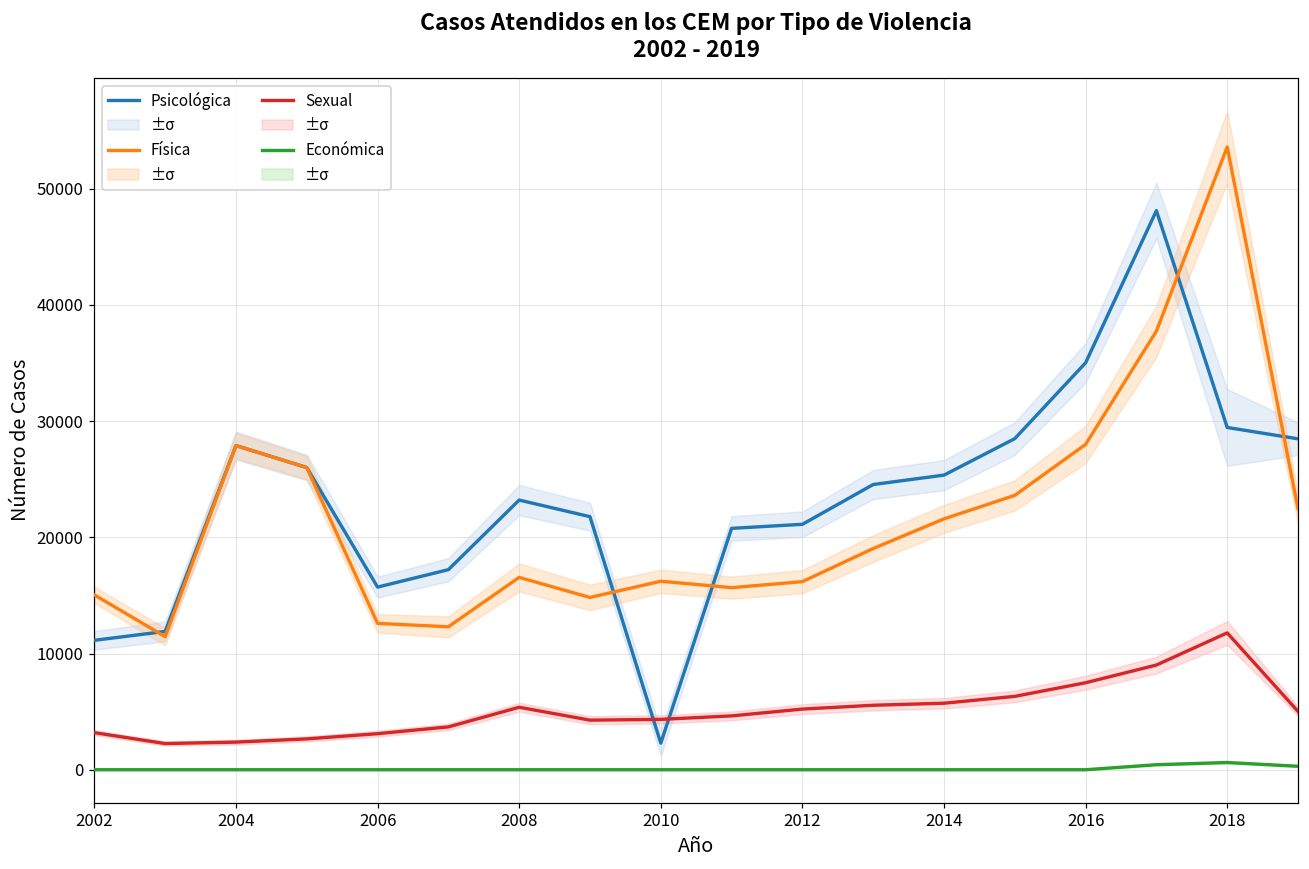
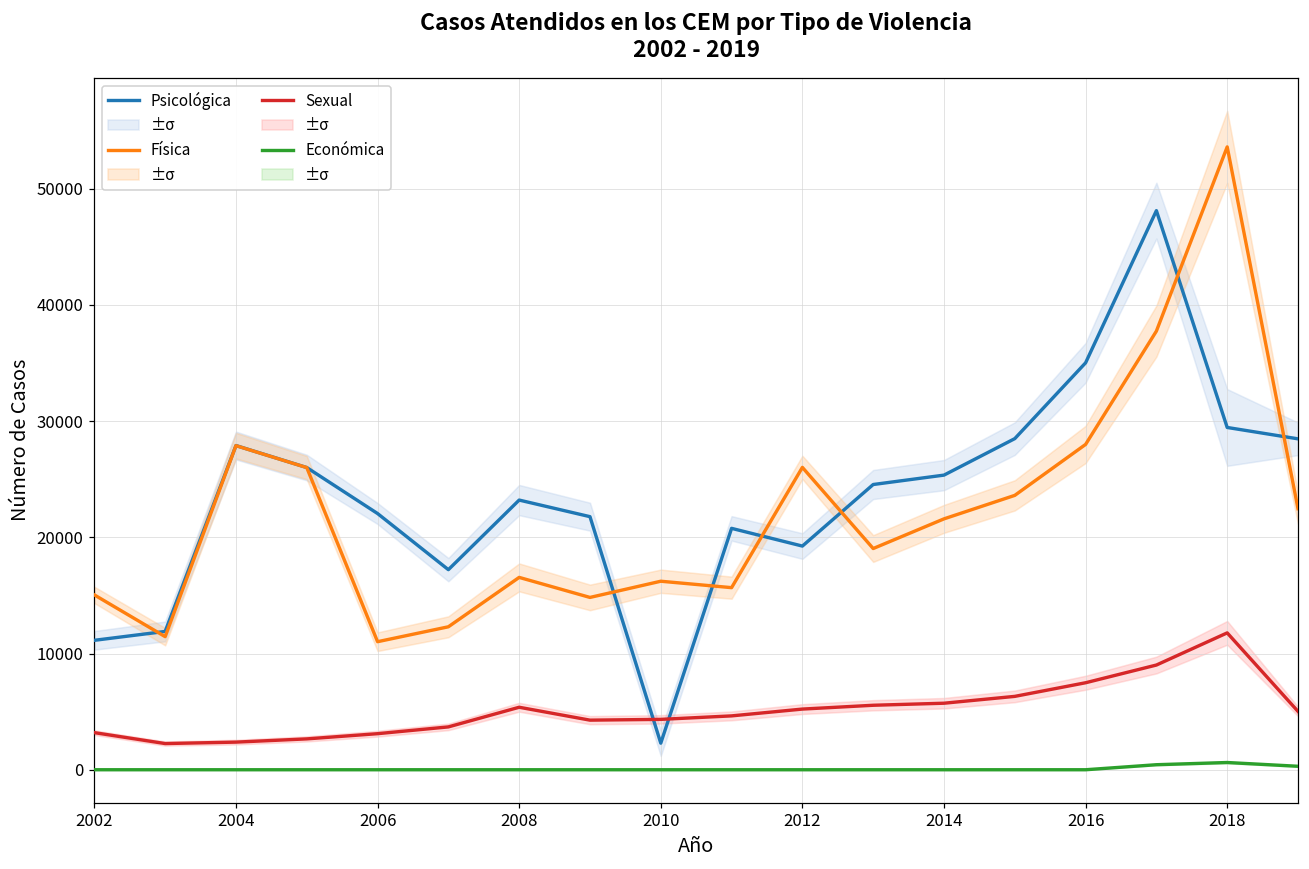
Psicológica, 2006: 15700 -> 22100
Física, 2006: 12600 -> 11000
Psicológica, 2012: 21100 -> 19300
Física, 2012: 16200 -> 26000
